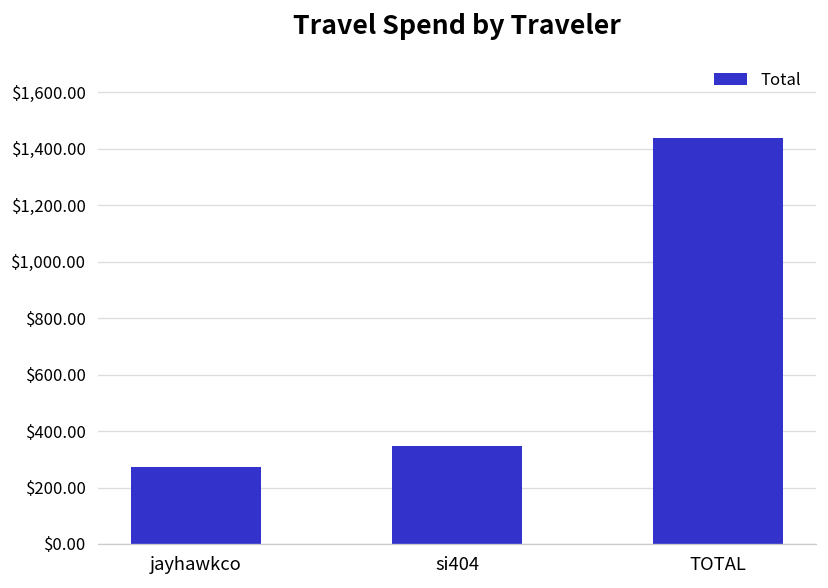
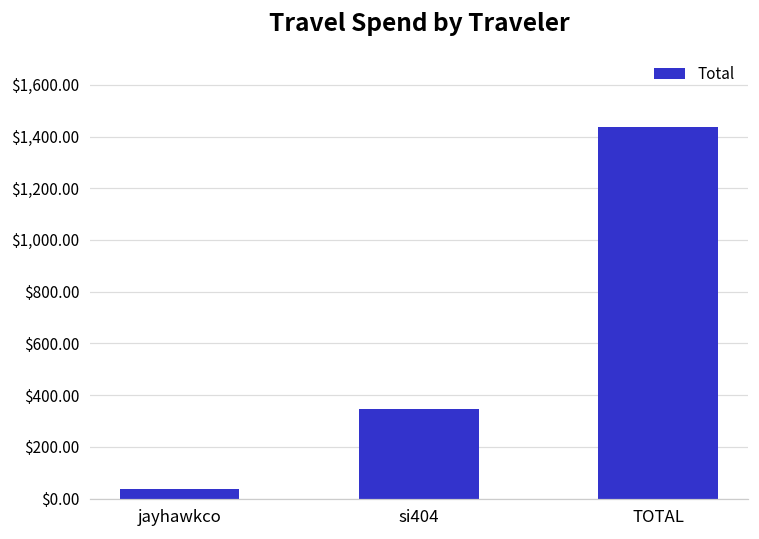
jayhawkco: $270 -> $40
